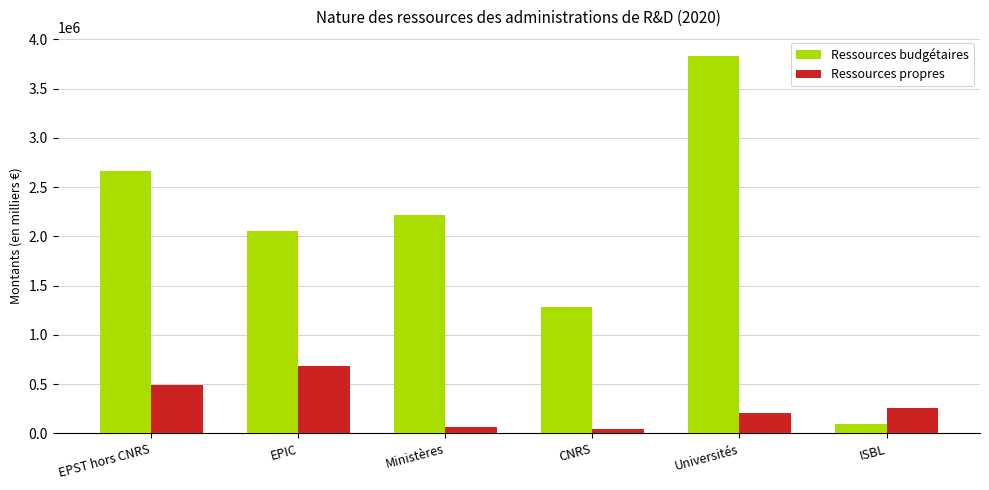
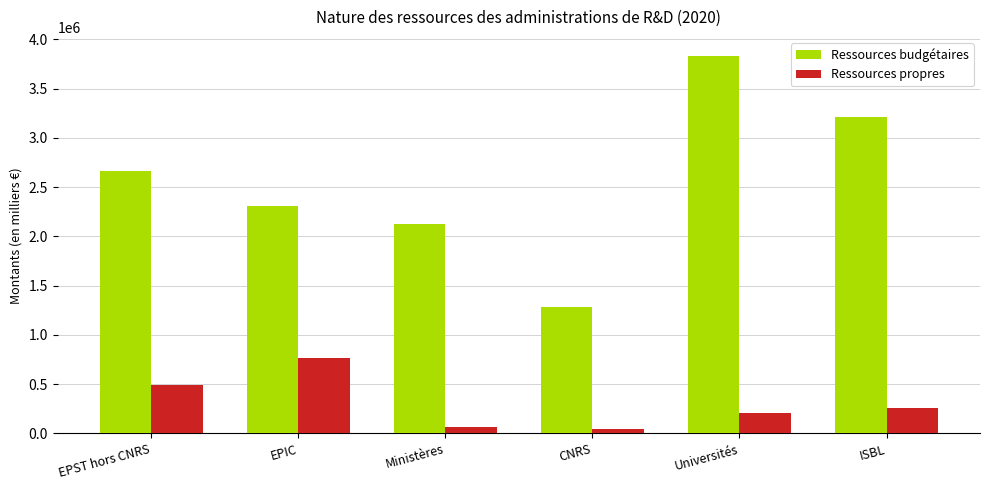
Ressources budgétaires, EPIC: 2100000 -> 2300000
Ressources propres, EPIC: 700000 -> 800000
Ressources budgétaires, Ministères: 2200000 -> 2100000
Ressources budgétaires, ISBL: 100000 -> 3200000
